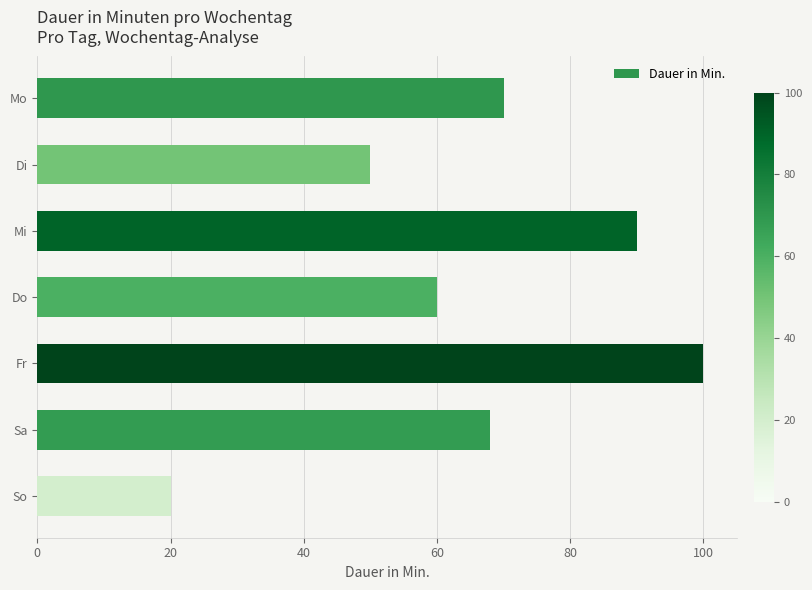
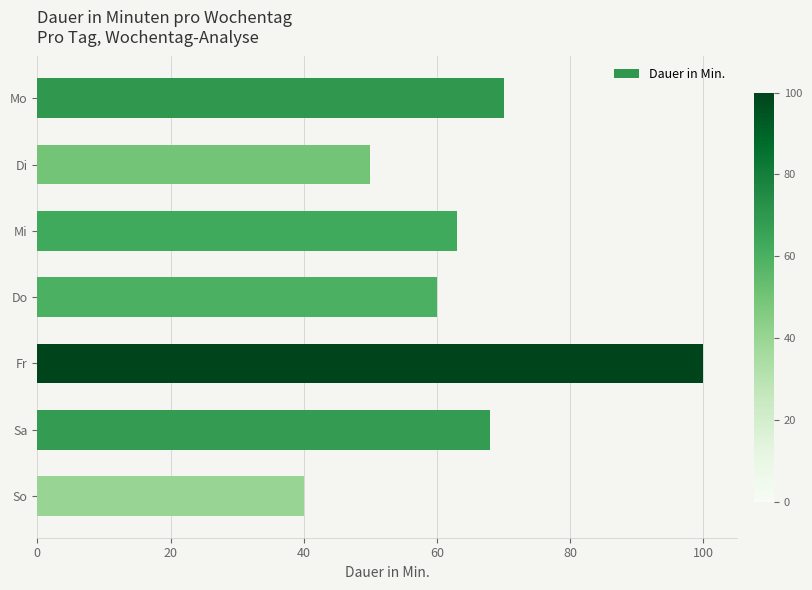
Mi: 90 -> 63
So: 20 -> 40
